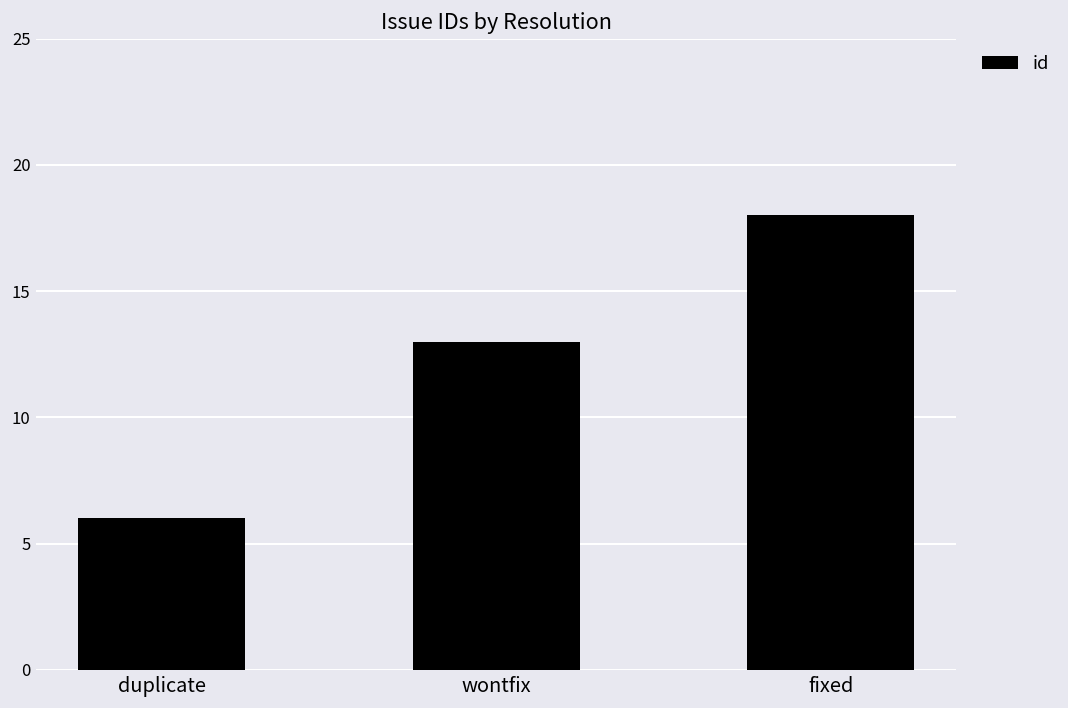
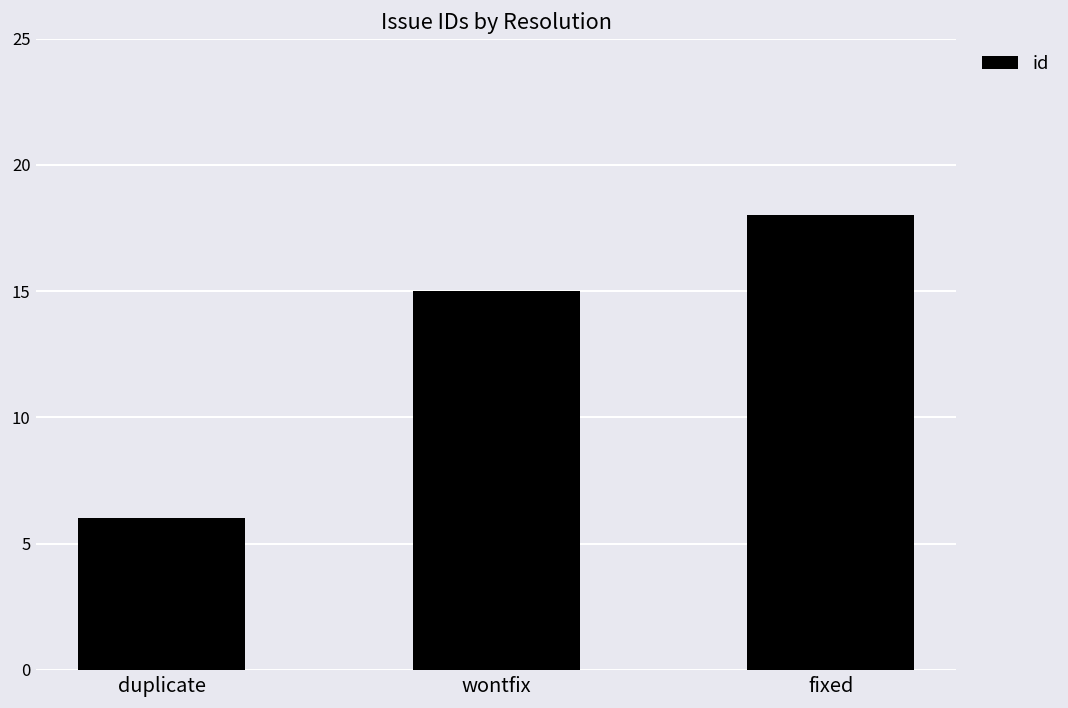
wontfix: 13 -> 15
